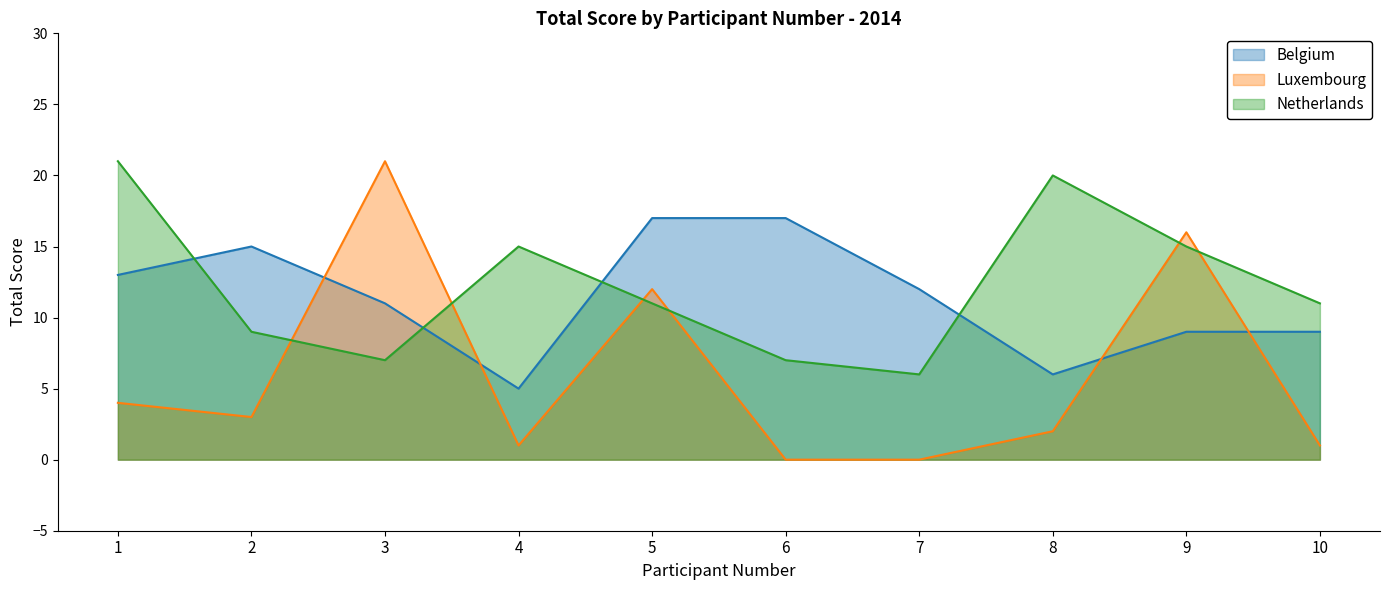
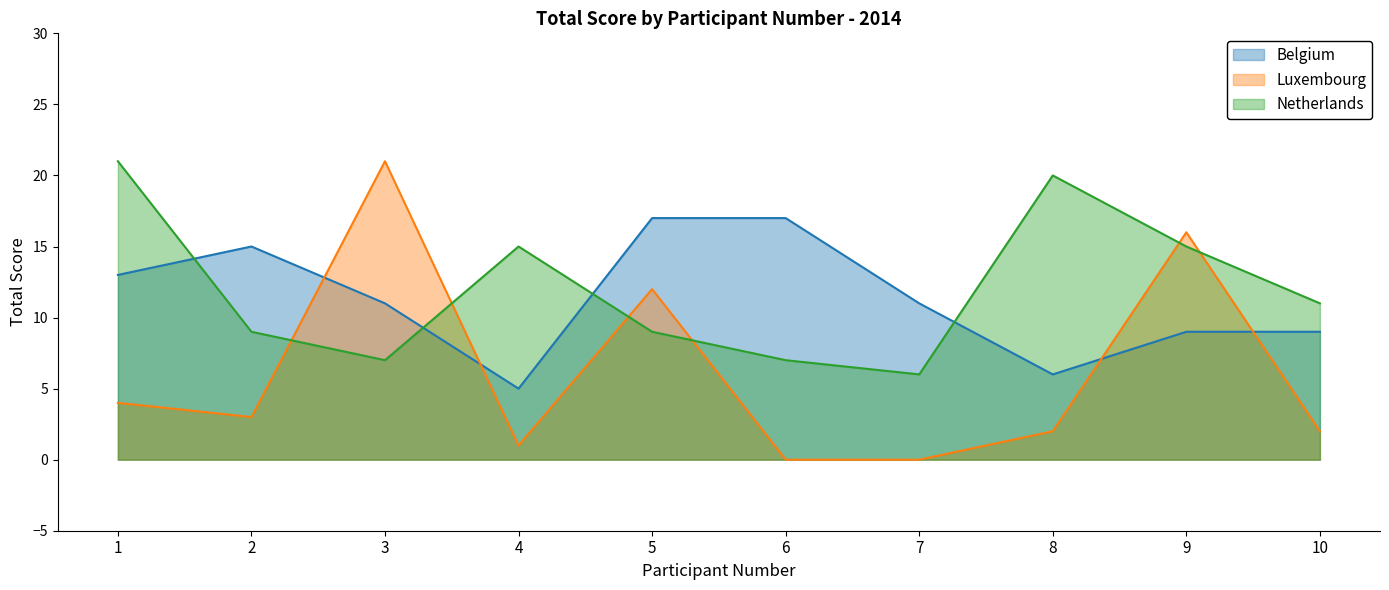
Netherlands, 5: 11 -> 9
Belgium, 7: 12 -> 11
Luxembourg, 10: 1 -> 2
